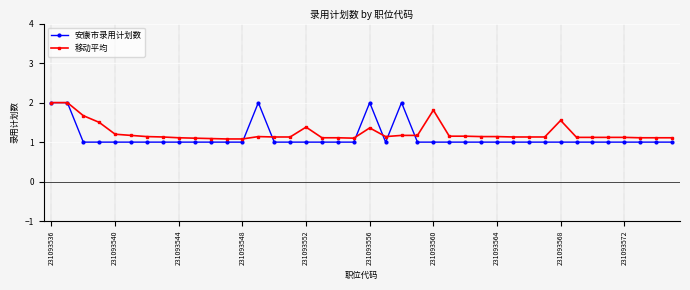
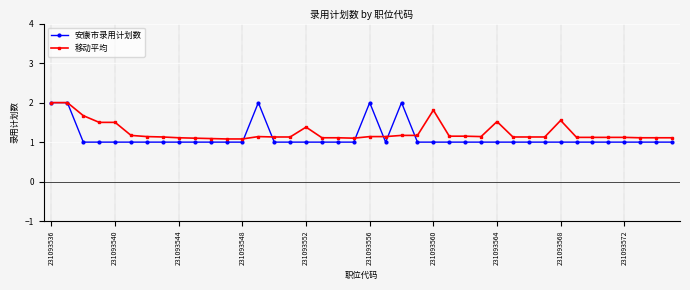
移动平均, 231093540: 1.2 -> 1.5
移动平均, 231093556: 1.4 -> 1.1
移动平均, 231093564: 1.1 -> 1.5
